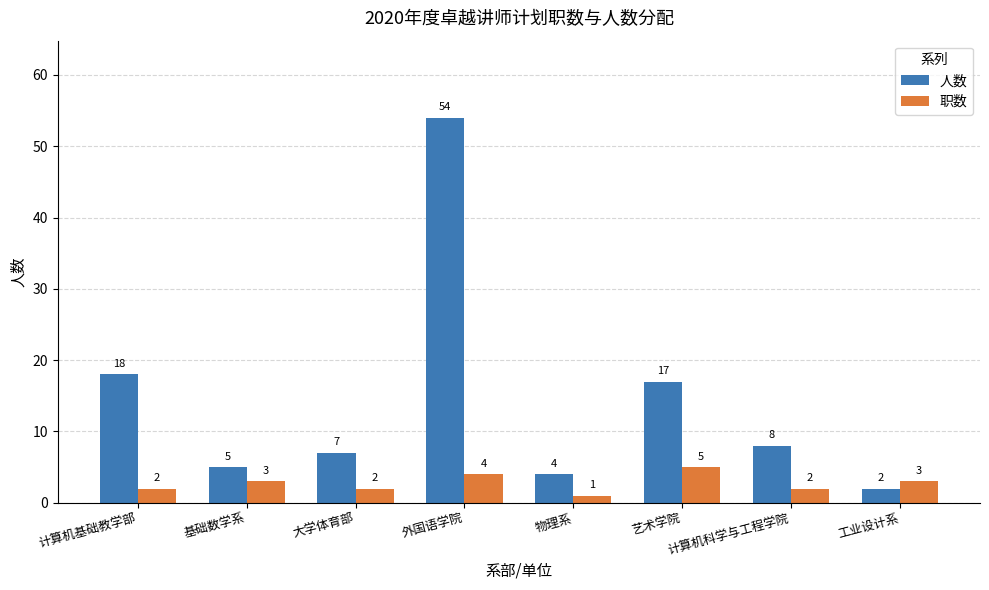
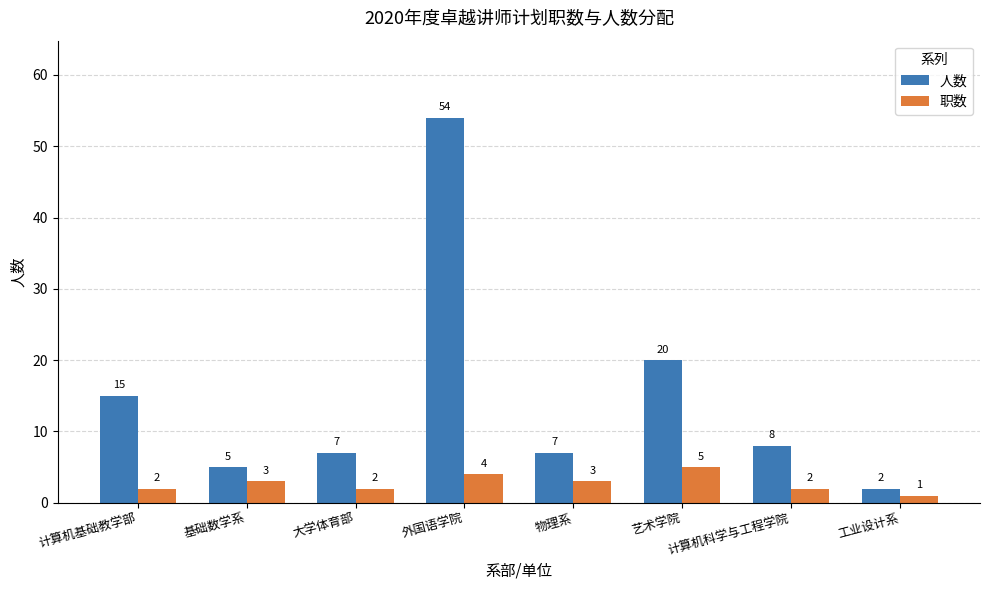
人数, 计算机基础教学部: 18 -> 15
人数, 物理系: 4 -> 7
职数, 物理系: 1 -> 3
人数, 艺术学院: 17 -> 20
职数, 工业设计系: 3 -> 1
